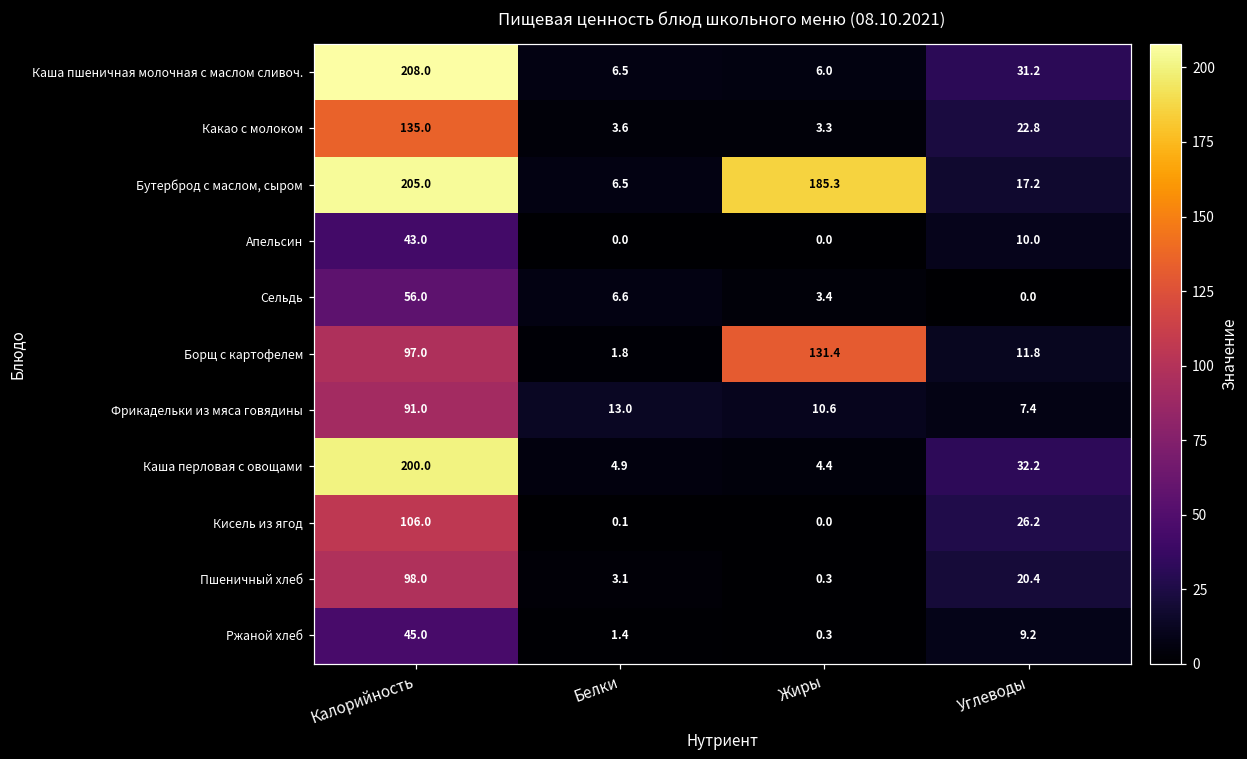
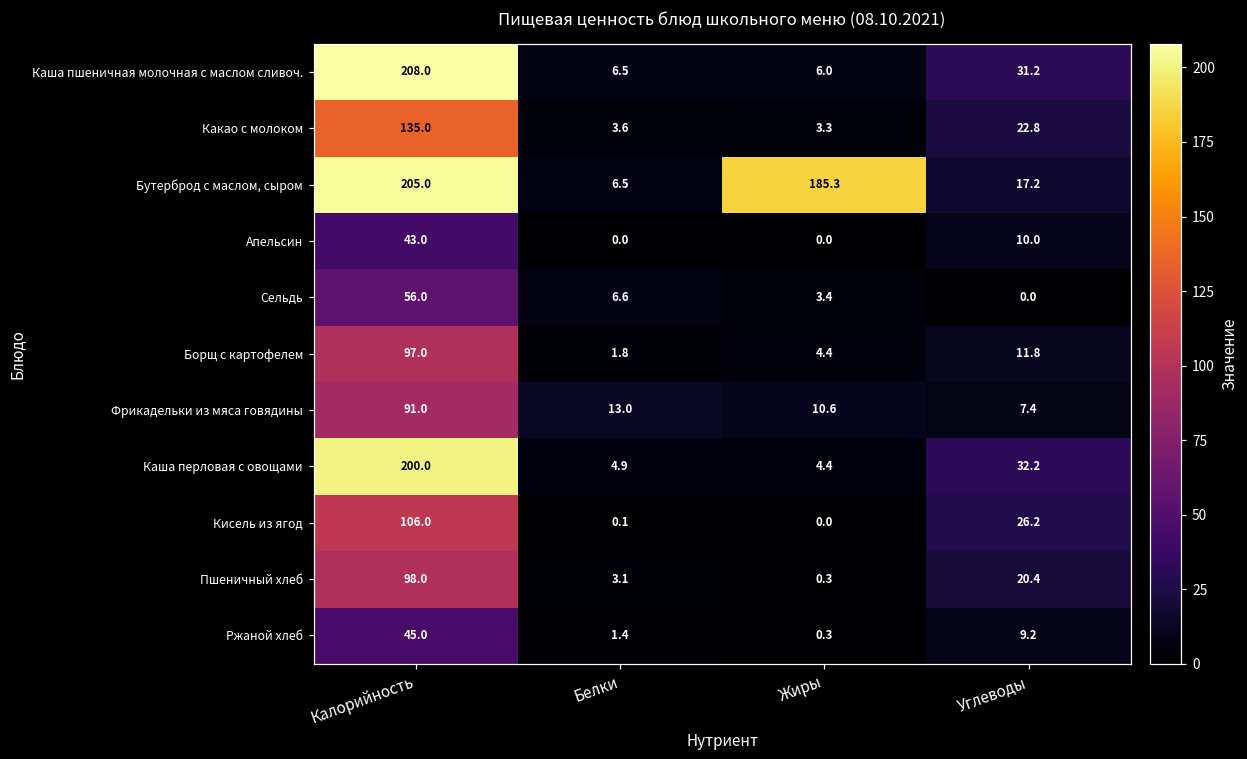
Борщ с картофелем, Жиры: 131.4 -> 4.4
